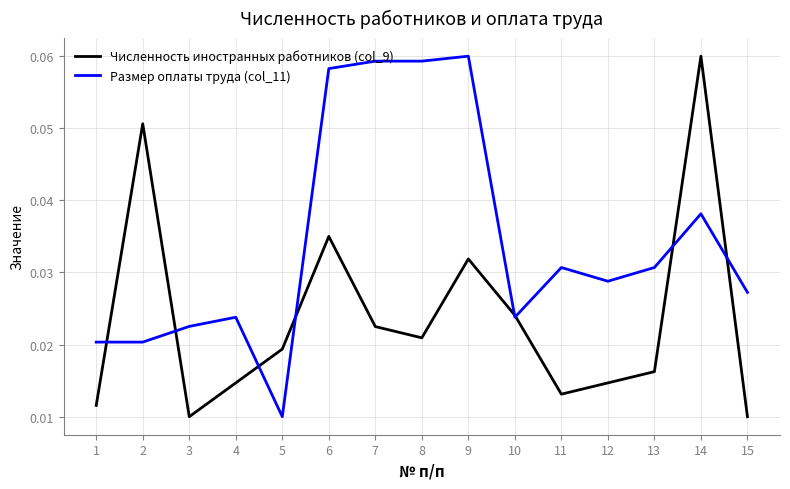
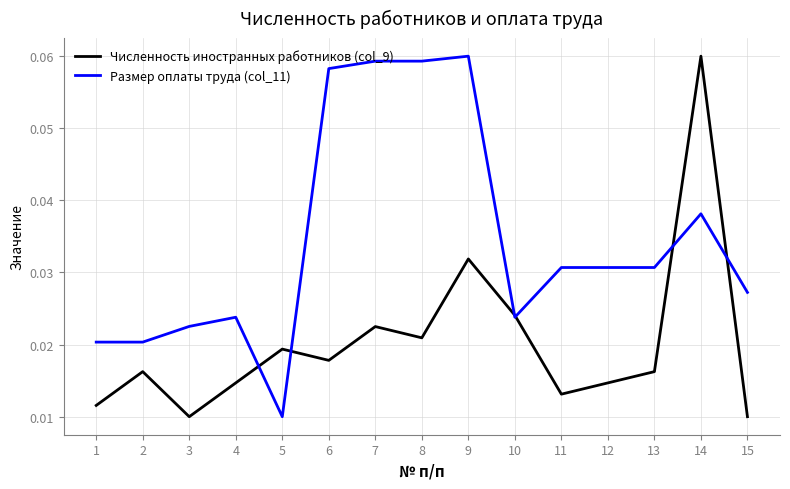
Численность иностранных работников (col_9), 2: 0.051 -> 0.016
Численность иностранных работников (col_9), 6: 0.035 -> 0.018
Размер оплаты труда (col_11), 12: 0.029 -> 0.031
